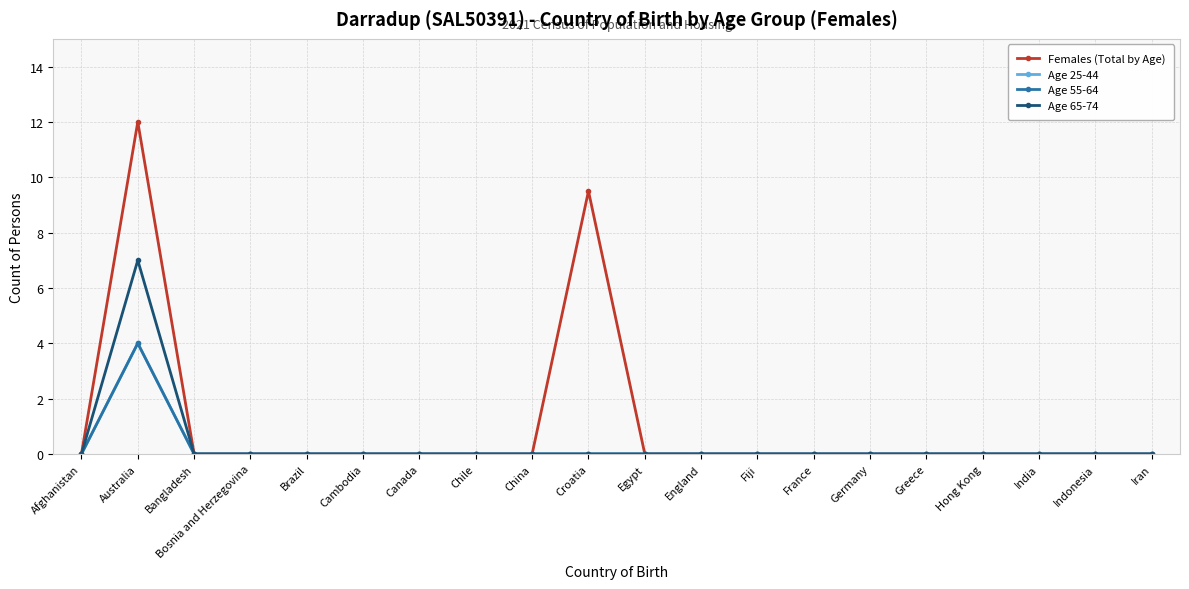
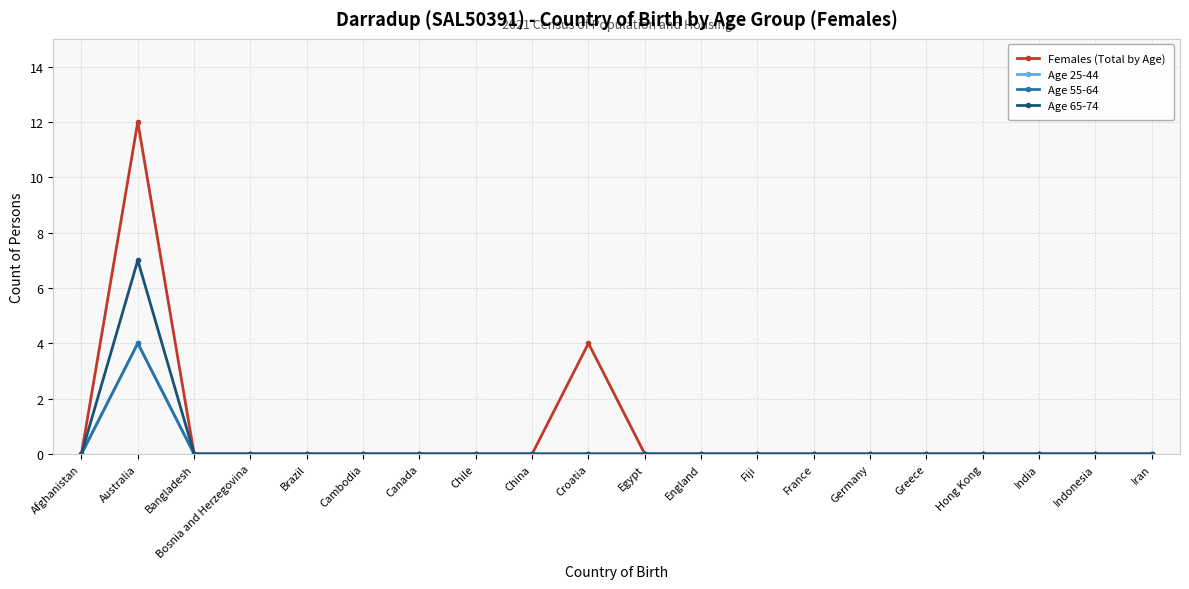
Females (Total by Age), Croatia: 9.5 -> 4.0
